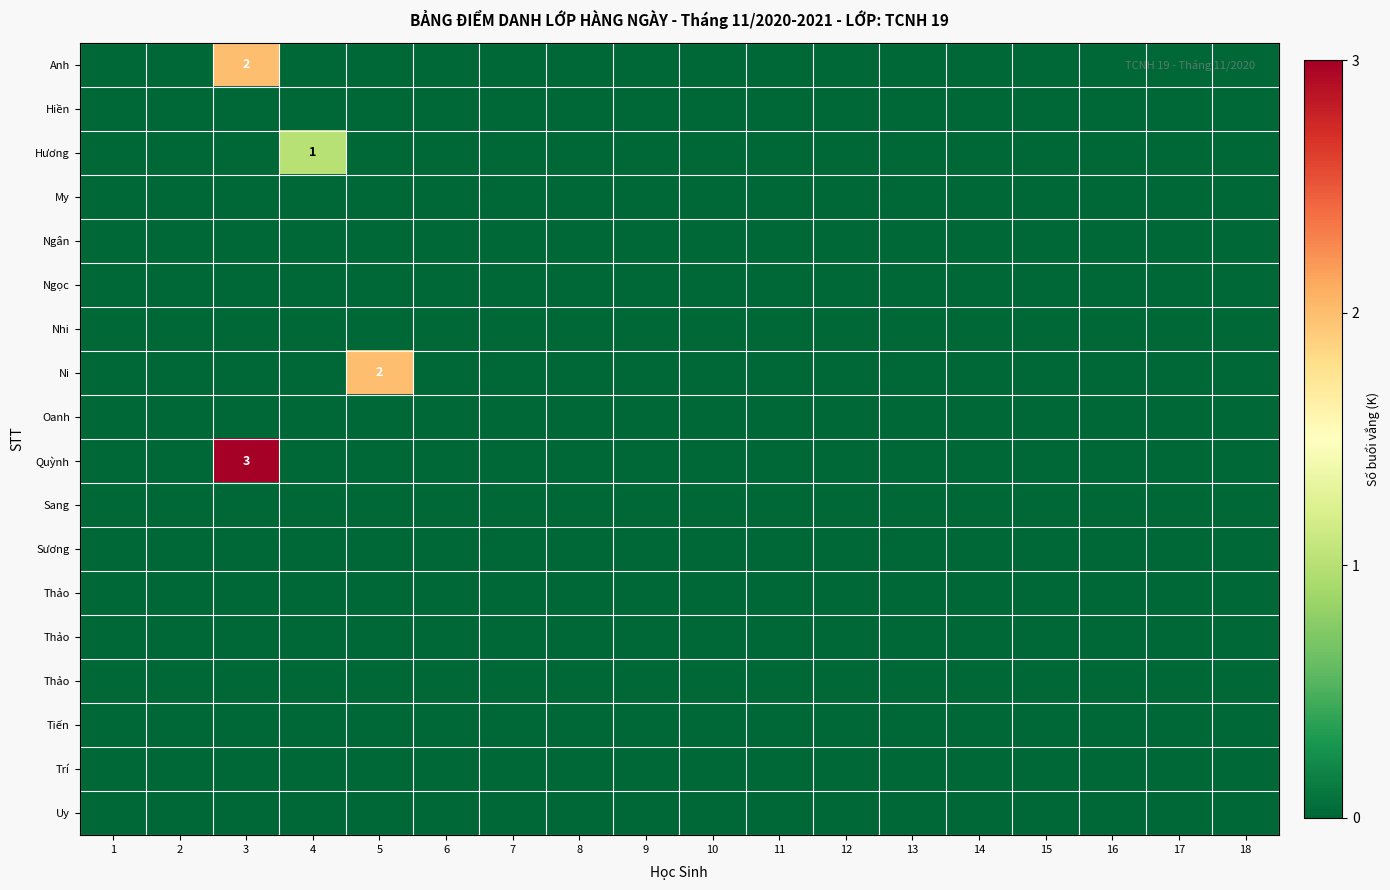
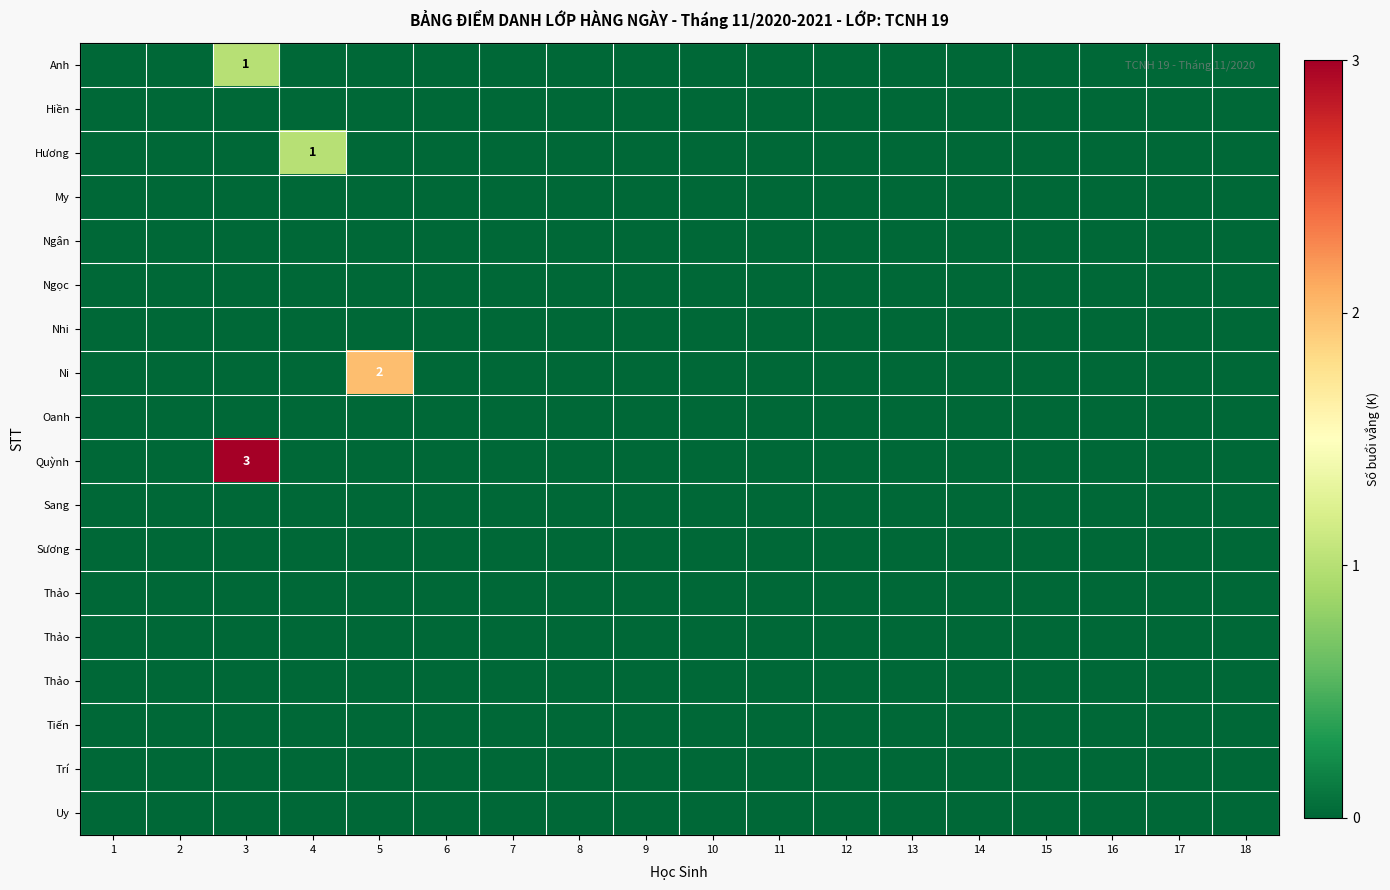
Anh, 3: 2 -> 1
